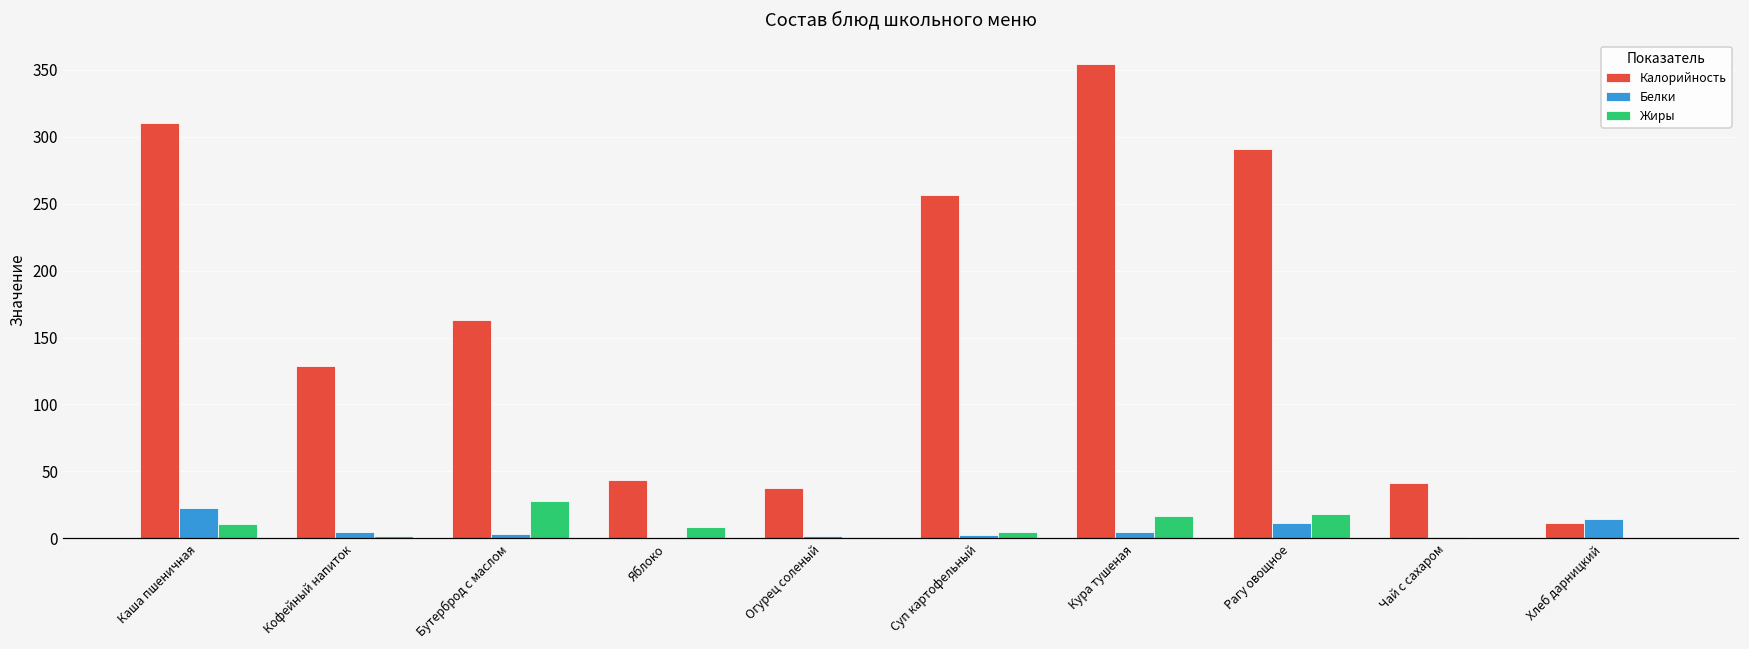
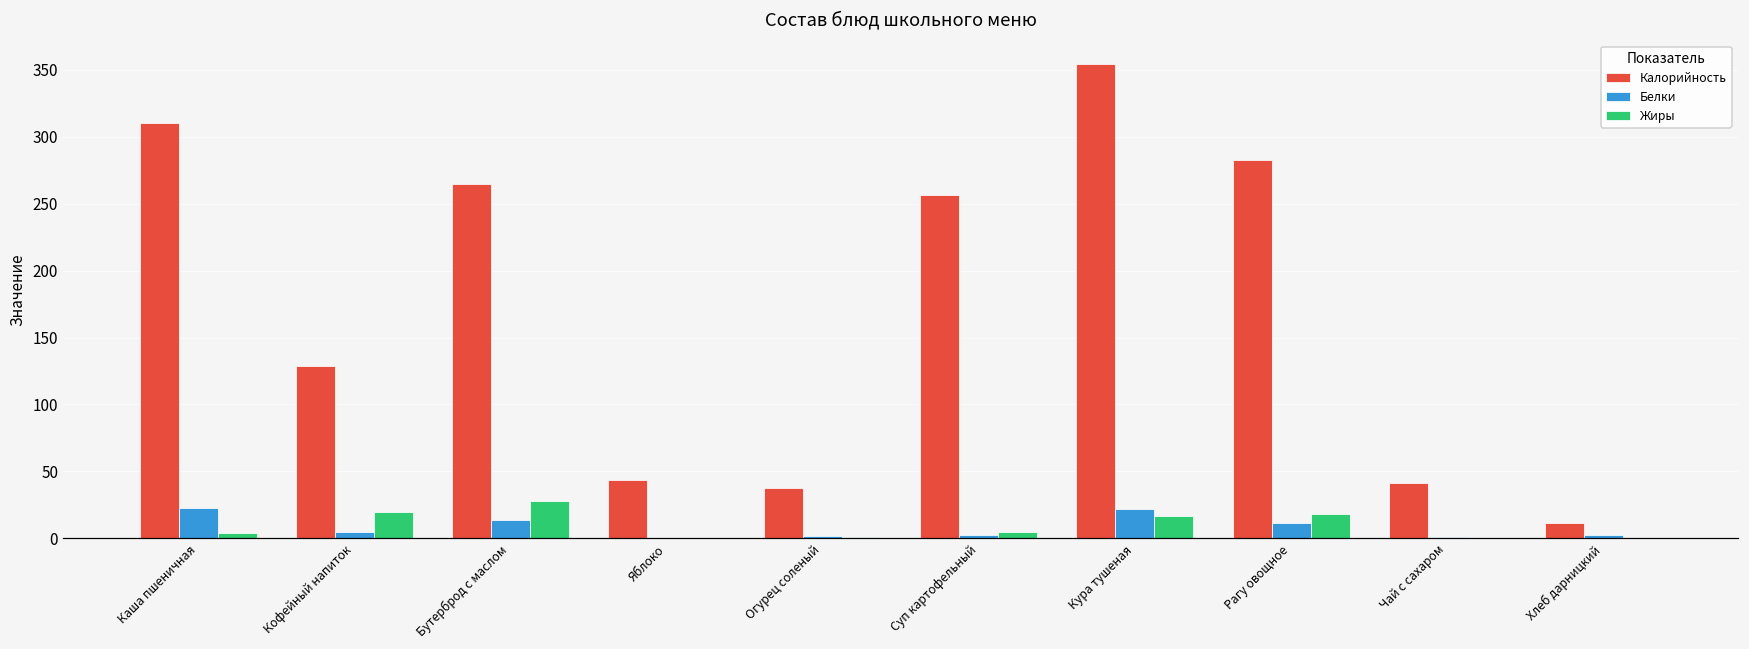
Жиры, Каша пшеничная: 11 -> 4
Жиры, Кофейный напиток: 2 -> 20
Калорийность, Бутерброд с маслом: 163 -> 265
Белки, Бутерброд с маслом: 3 -> 13
Жиры, Яблоко: 8 -> 0
Белки, Кура тушеная: 5 -> 22
Калорийность, Рагу овощное: 291 -> 283
Белки, Хлеб дарницкий: 15 -> 2
